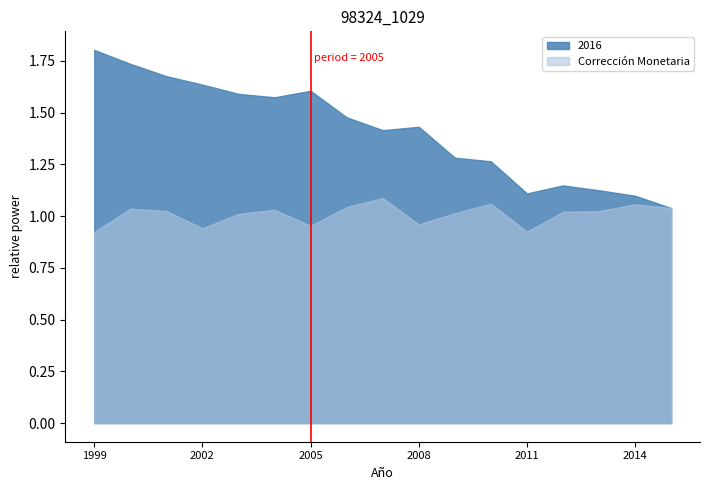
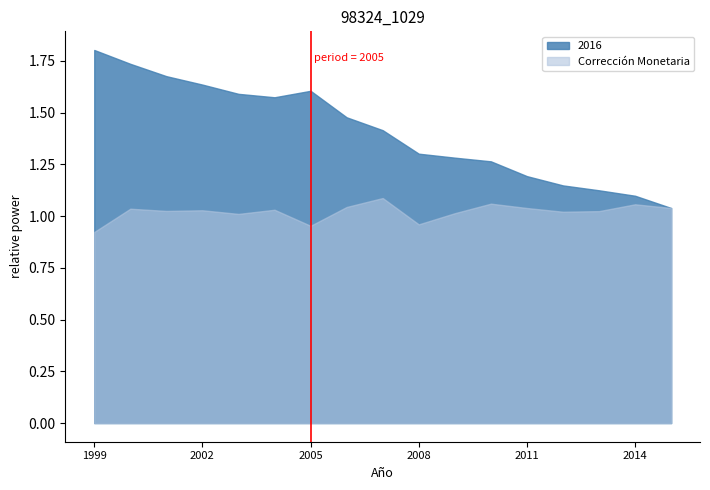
Corrección Monetaria, 2002: 0.94 -> 1.03
2016, 2008: 1.43 -> 1.30
2016, 2011: 1.11 -> 1.19
Corrección Monetaria, 2011: 0.93 -> 1.04
